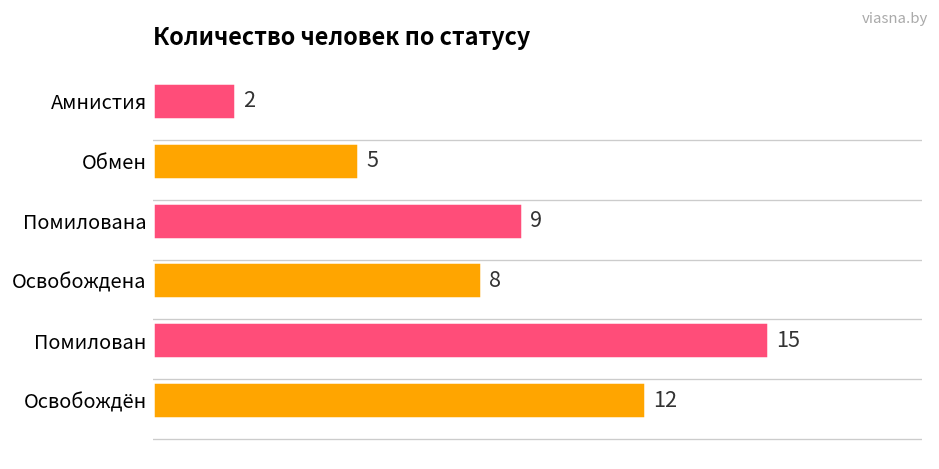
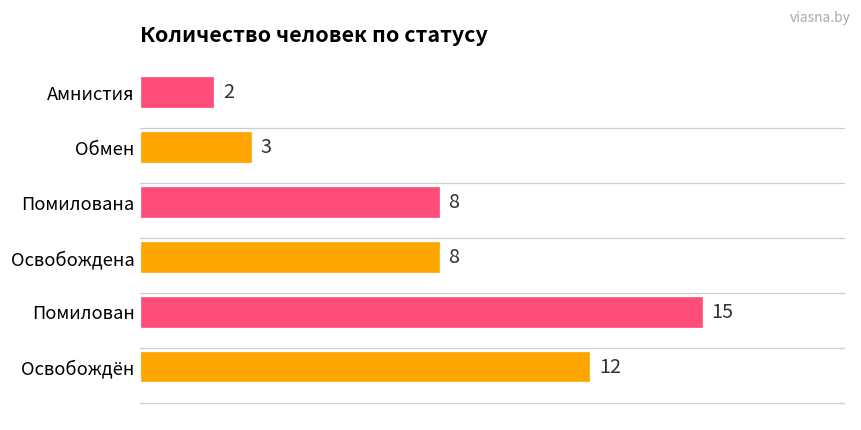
Обмен: 5 -> 3
Помилована: 9 -> 8
